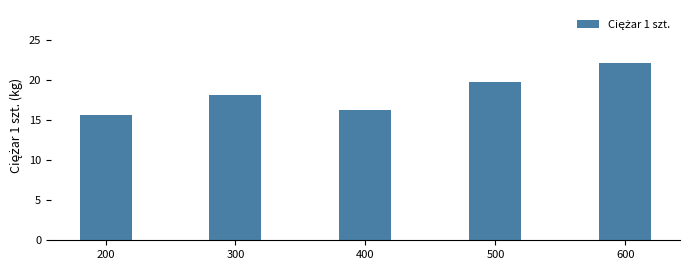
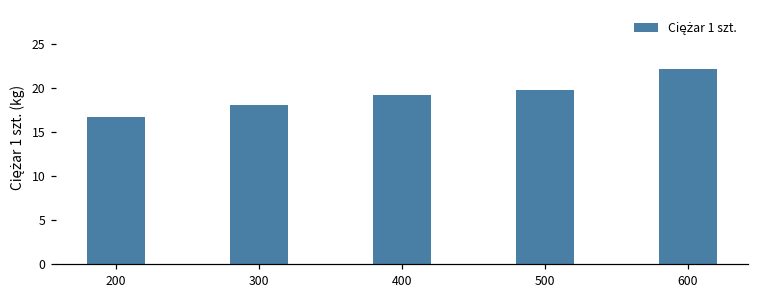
200: 16 -> 17
400: 16 -> 19
